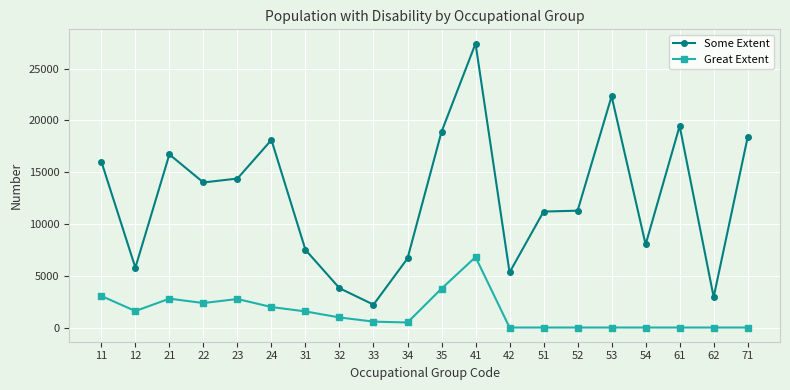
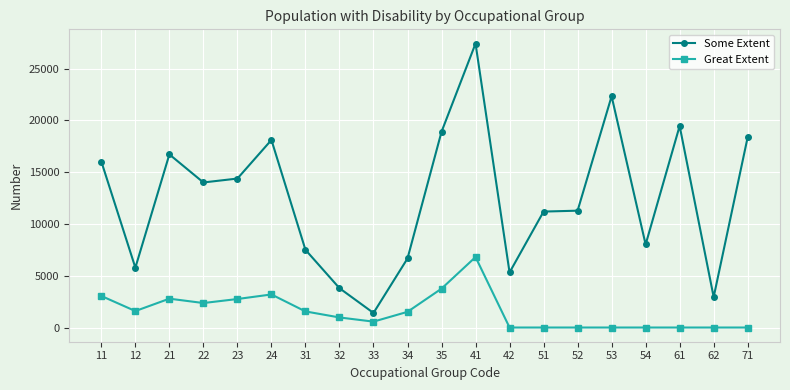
Great Extent, 24: 2000 -> 3200
Some Extent, 33: 2200 -> 1400
Great Extent, 34: 500 -> 1500
